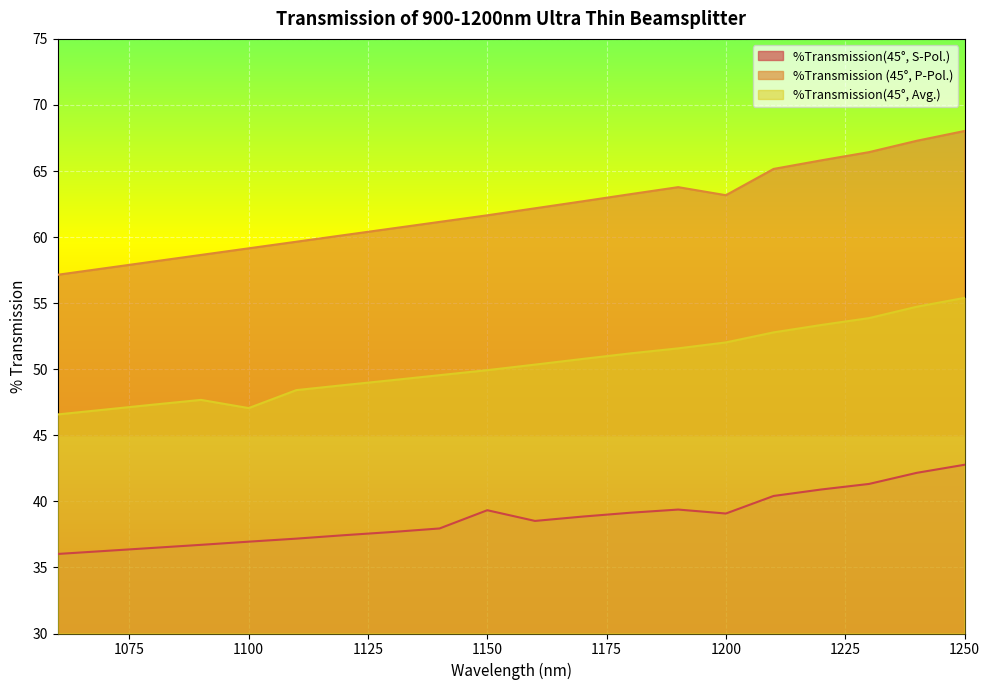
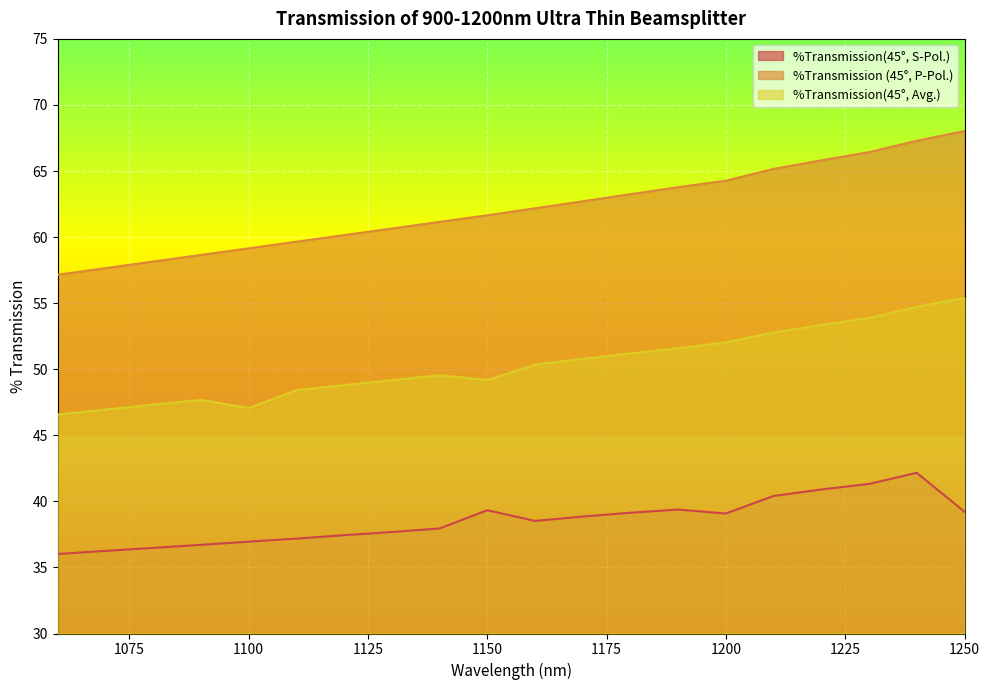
%Transmission(45°, Avg.), 1150: 49.9 -> 49.2
%Transmission (45°, P-Pol.), 1200: 63.2 -> 64.3
%Transmission(45°, S-Pol.), 1250: 42.8 -> 39.2
